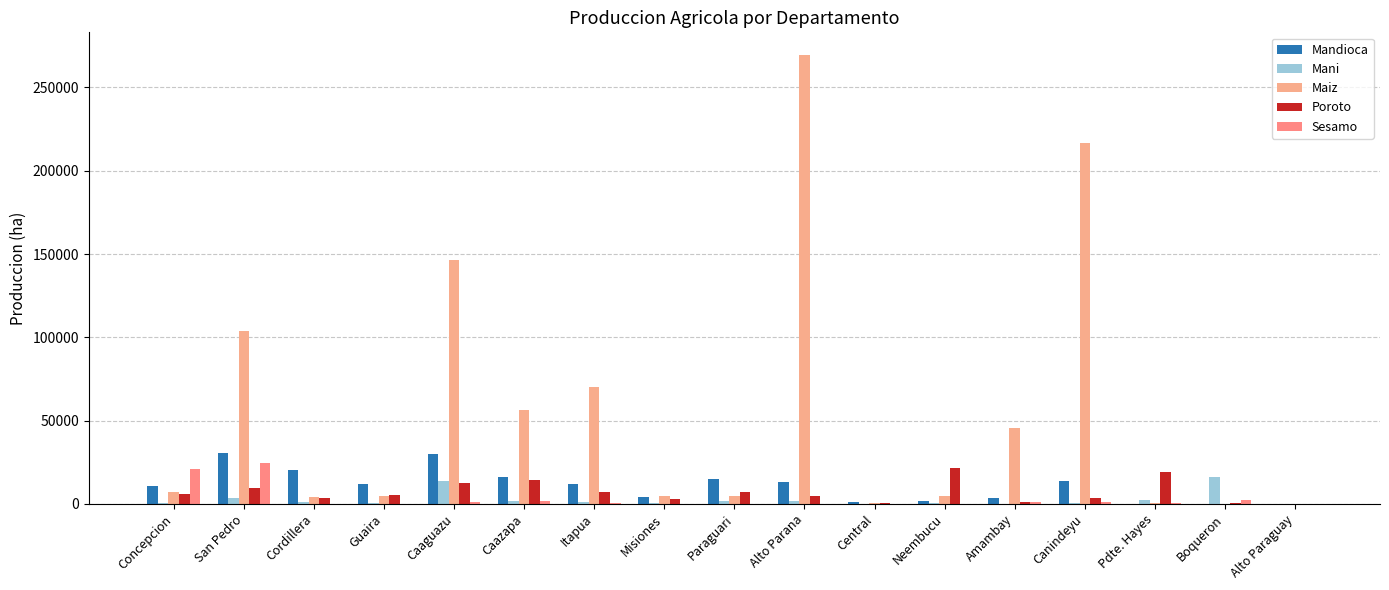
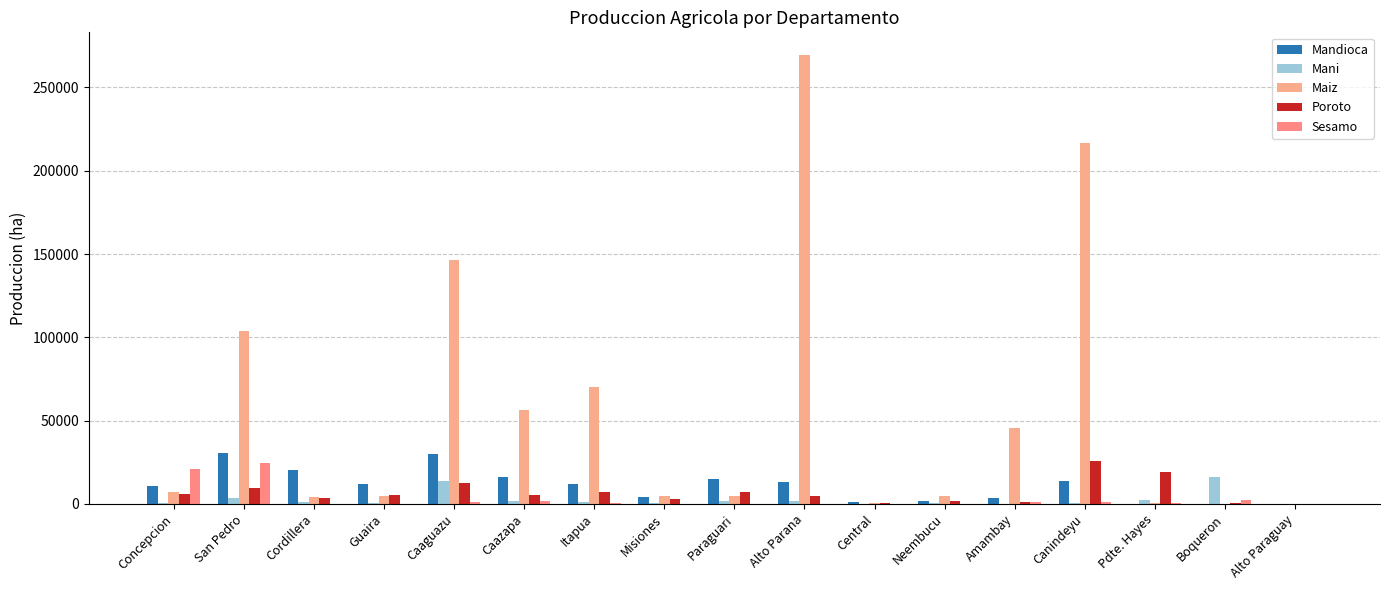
Poroto, Caazapa: 14000 -> 5000
Poroto, Neembucu: 22000 -> 1000
Poroto, Canindeyu: 3000 -> 26000
